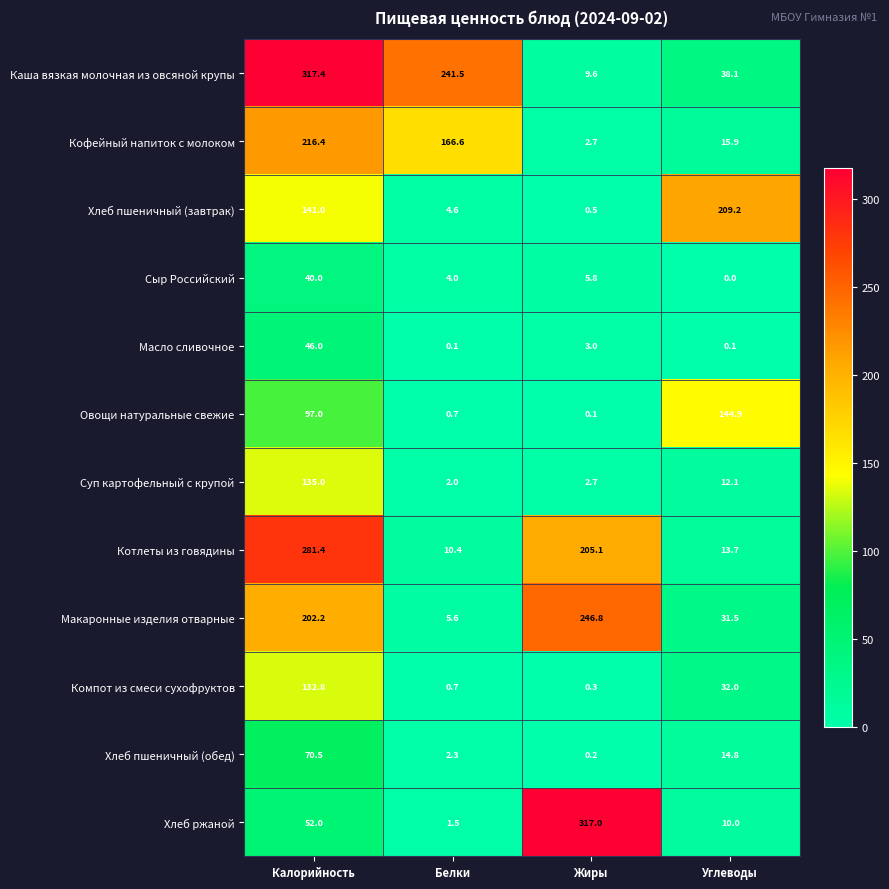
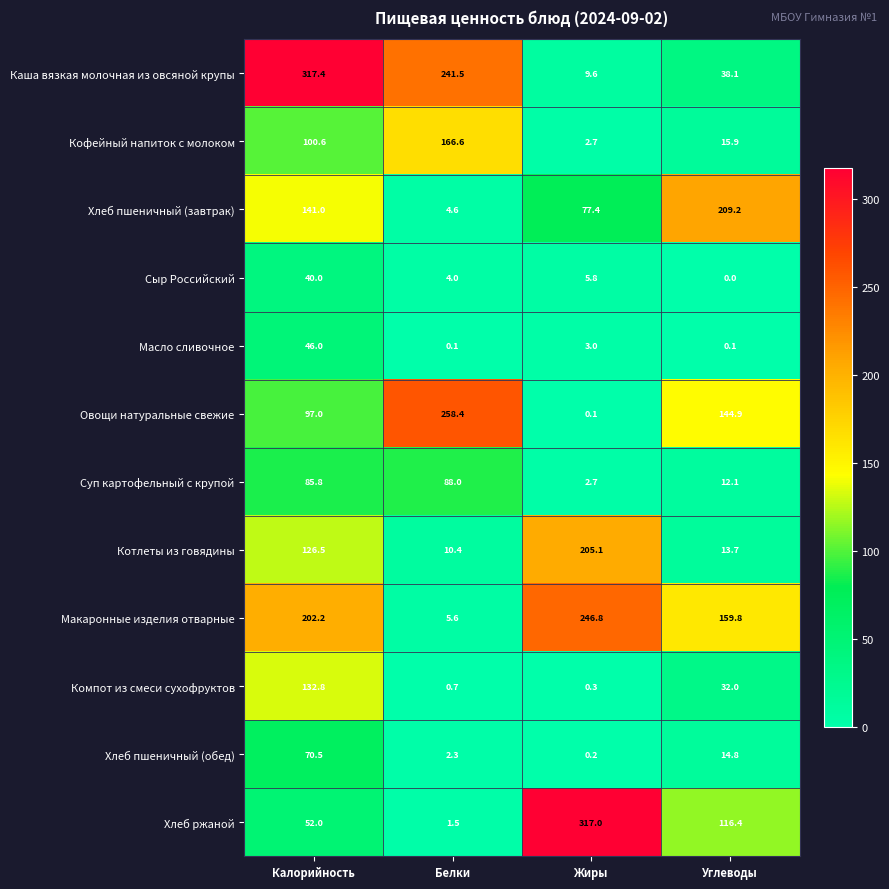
Кофейный напиток с молоком, Калорийность: 216.4 -> 100.6
Хлеб пшеничный (завтрак), Жиры: 0.5 -> 77.4
Овощи натуральные свежие, Белки: 0.7 -> 258.4
Суп картофельный с крупой, Калорийность: 135.0 -> 85.8
Суп картофельный с крупой, Белки: 2.0 -> 88.0
Котлеты из говядины, Калорийность: 281.4 -> 126.5
Макаронные изделия отварные, Углеводы: 31.5 -> 159.8
Хлеб ржаной, Углеводы: 10.0 -> 116.4
